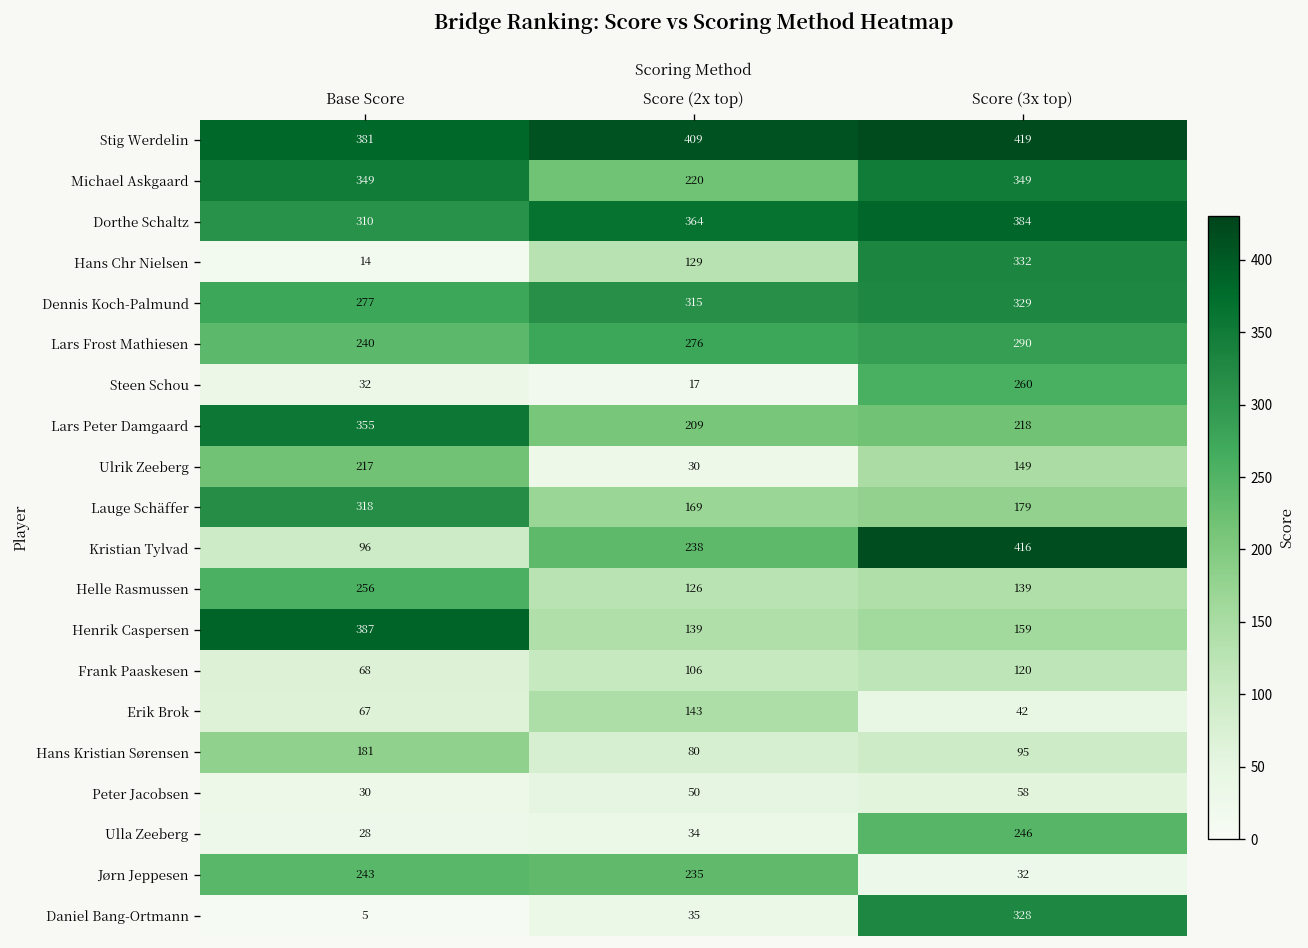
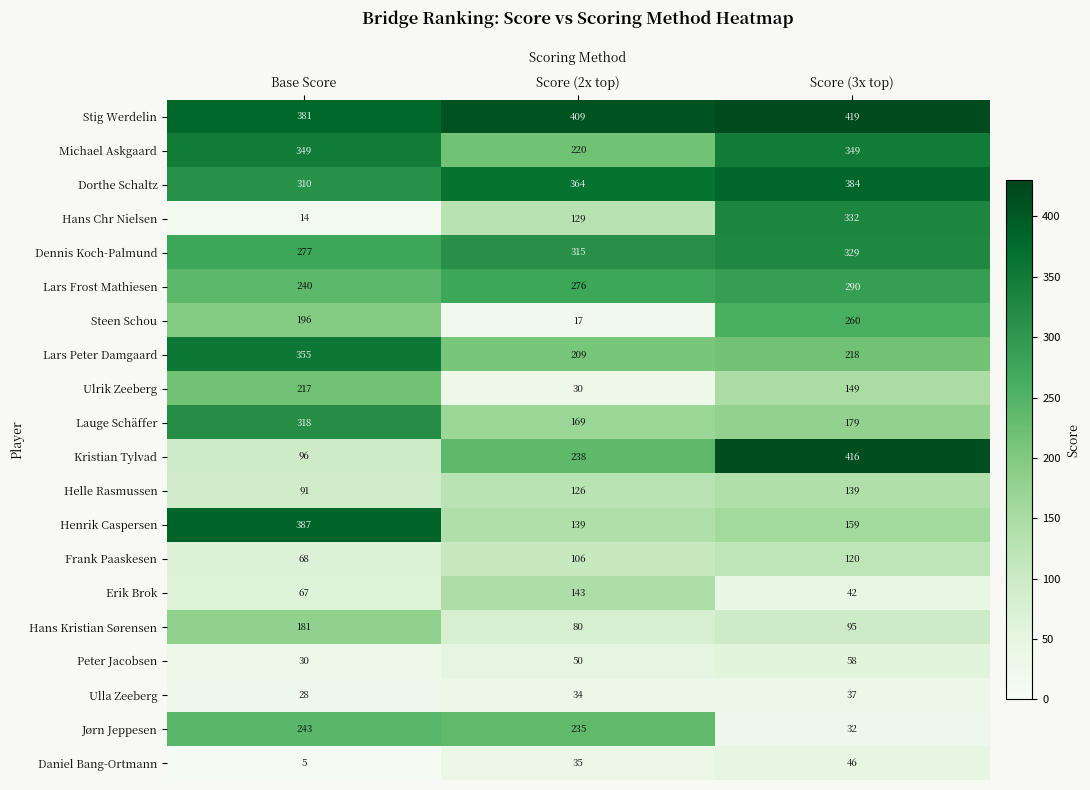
Steen Schou, Base Score: 32 -> 196
Helle Rasmussen, Base Score: 256 -> 91
Ulla Zeeberg, Score (3x top): 246 -> 37
Daniel Bang-Ortmann, Score (3x top): 328 -> 46
